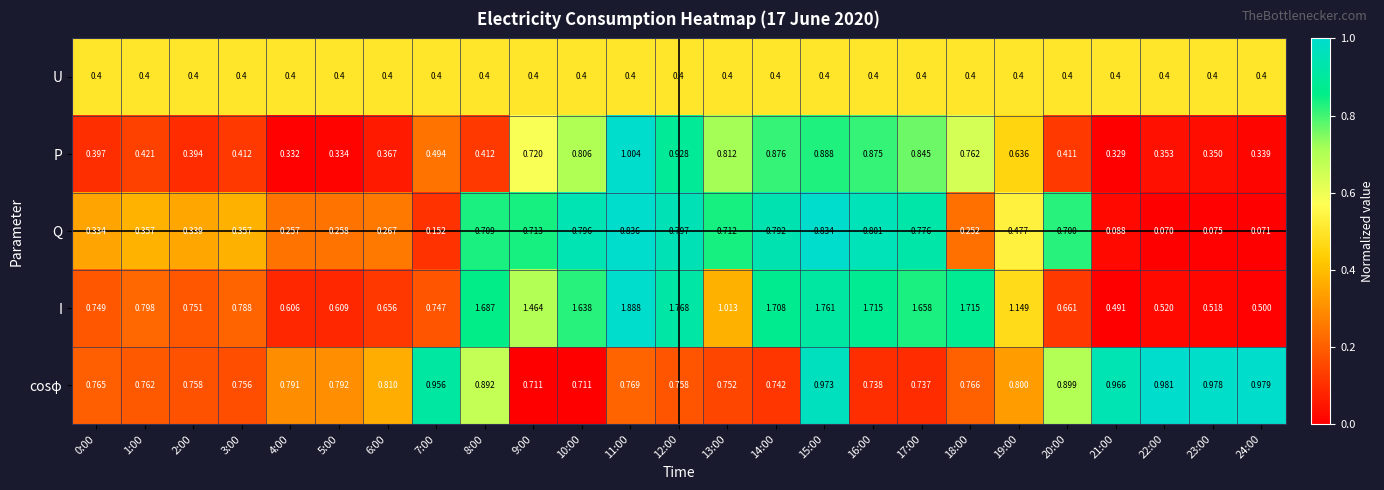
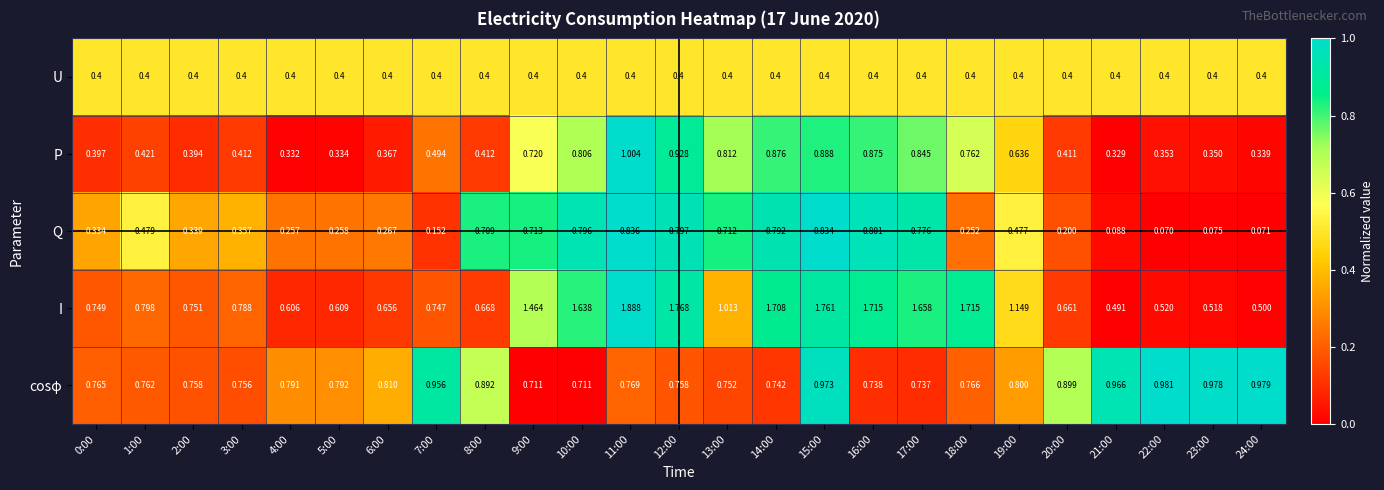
Q, 1:00: 0.357 -> 0.479
Q, 20:00: 0.700 -> 0.200
I, 8:00: 1.687 -> 0.668
